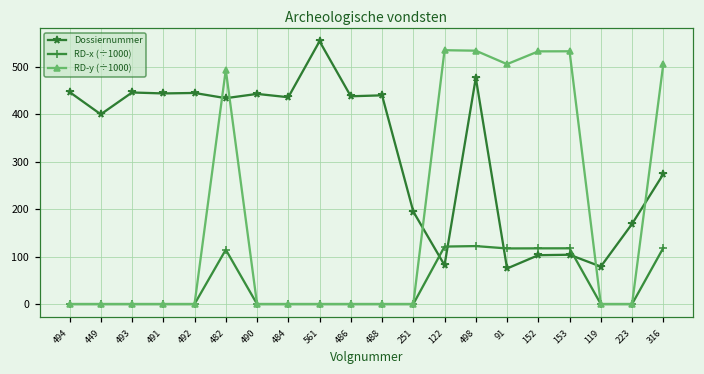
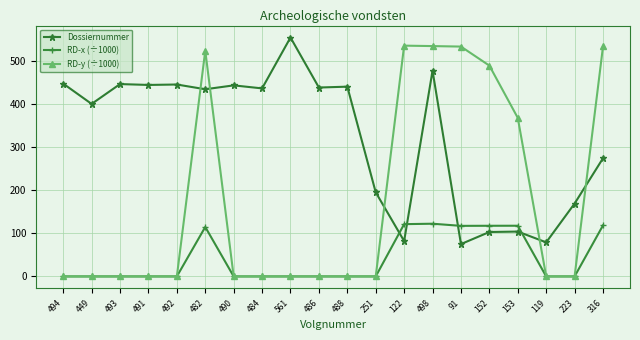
RD-y (÷1000), 482: 490 -> 520
RD-y (÷1000), 91: 510 -> 530
RD-y (÷1000), 152: 530 -> 490
RD-y (÷1000), 153: 530 -> 370
RD-y (÷1000), 316: 510 -> 530
